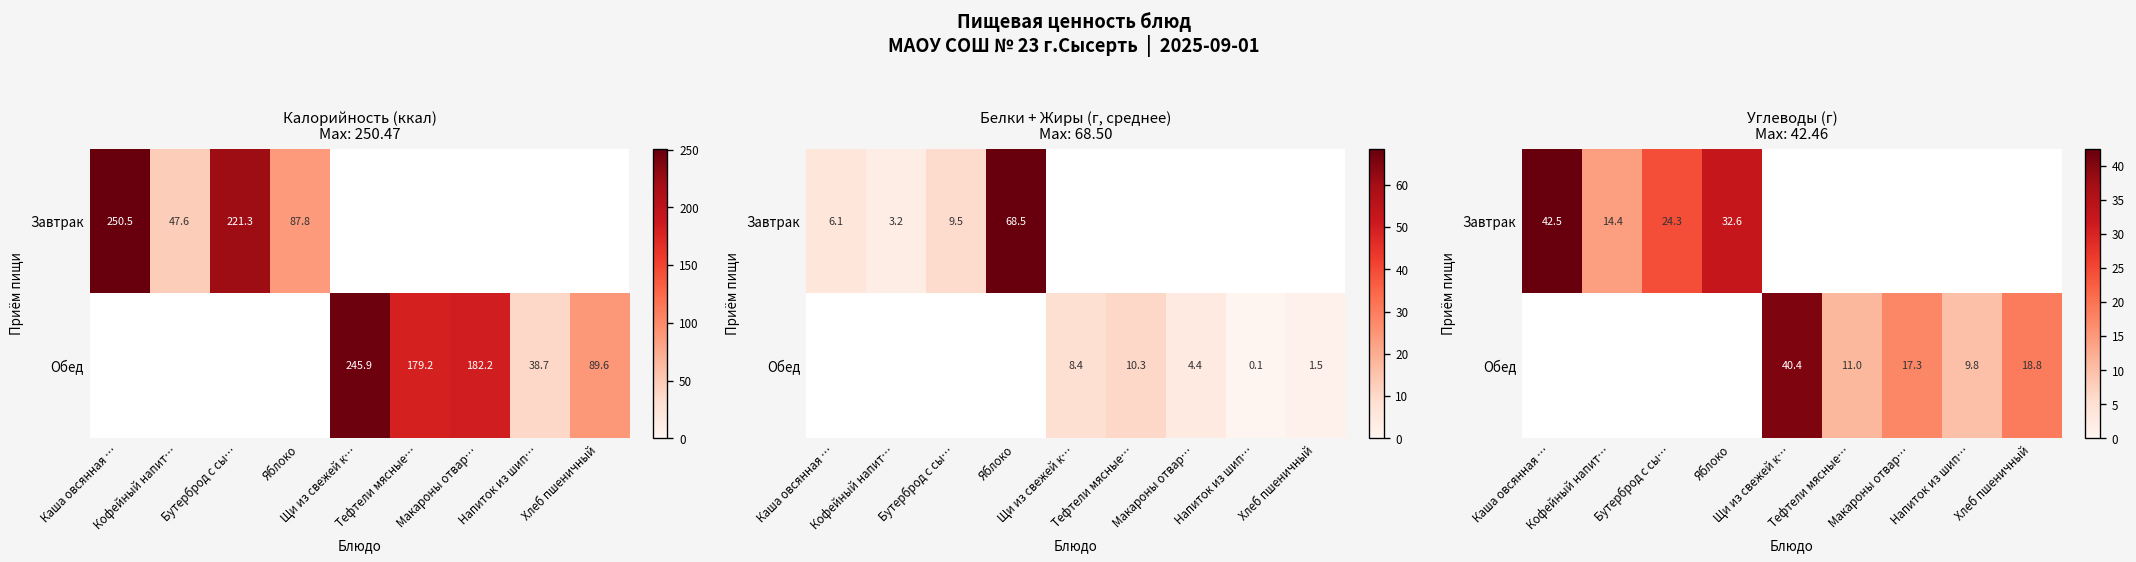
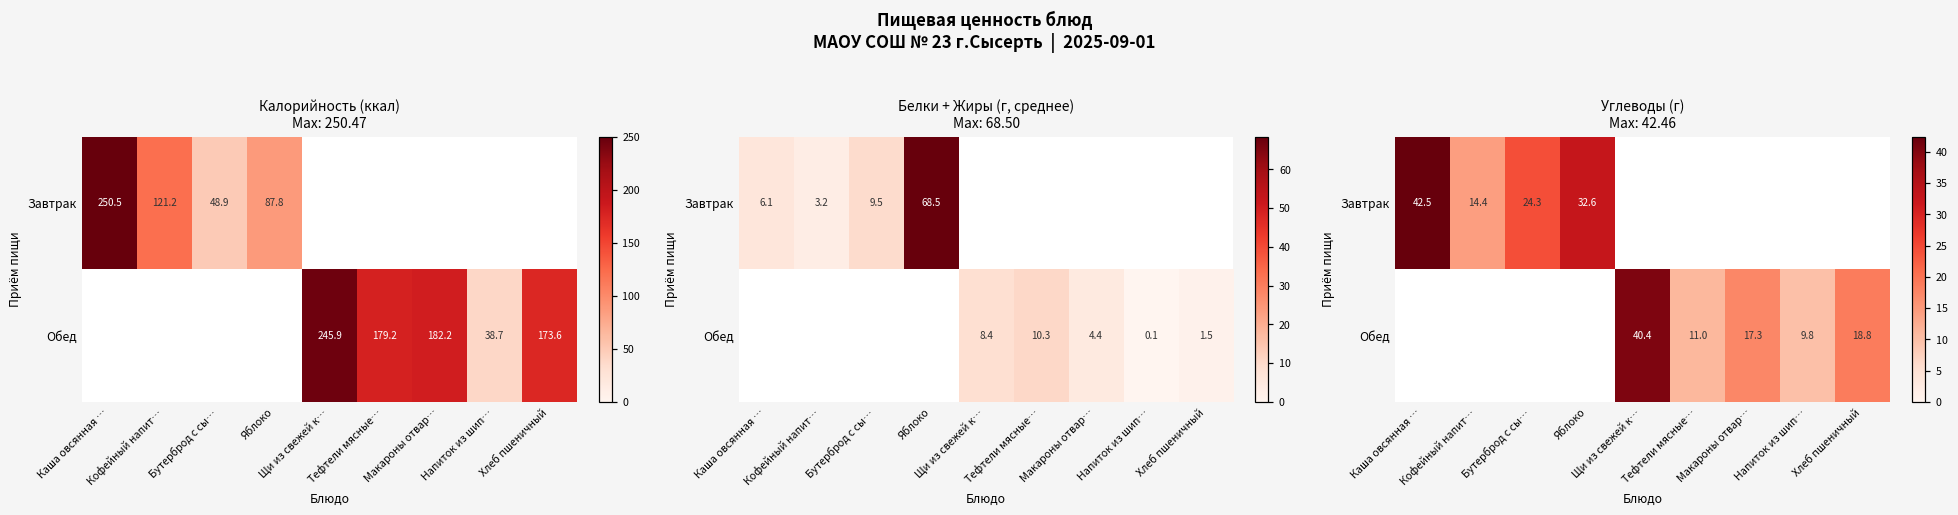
Калорийность (ккал) Max: 250.47, Завтрак, Кофейный напит…: 47.6 -> 121.2
Калорийность (ккал) Max: 250.47, Завтрак, Бутерброд с сы…: 221.3 -> 48.9
Калорийность (ккал) Max: 250.47, Обед, Хлеб пшеничный: 89.6 -> 173.6
